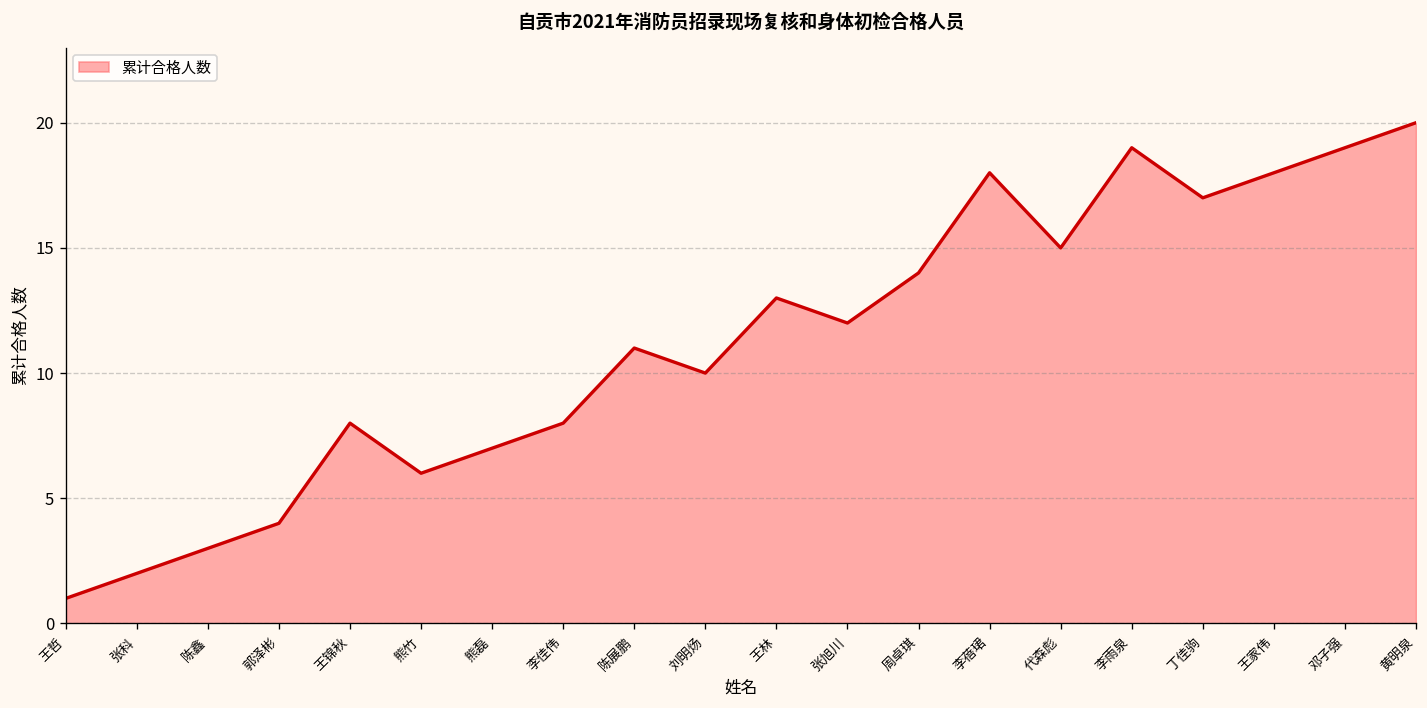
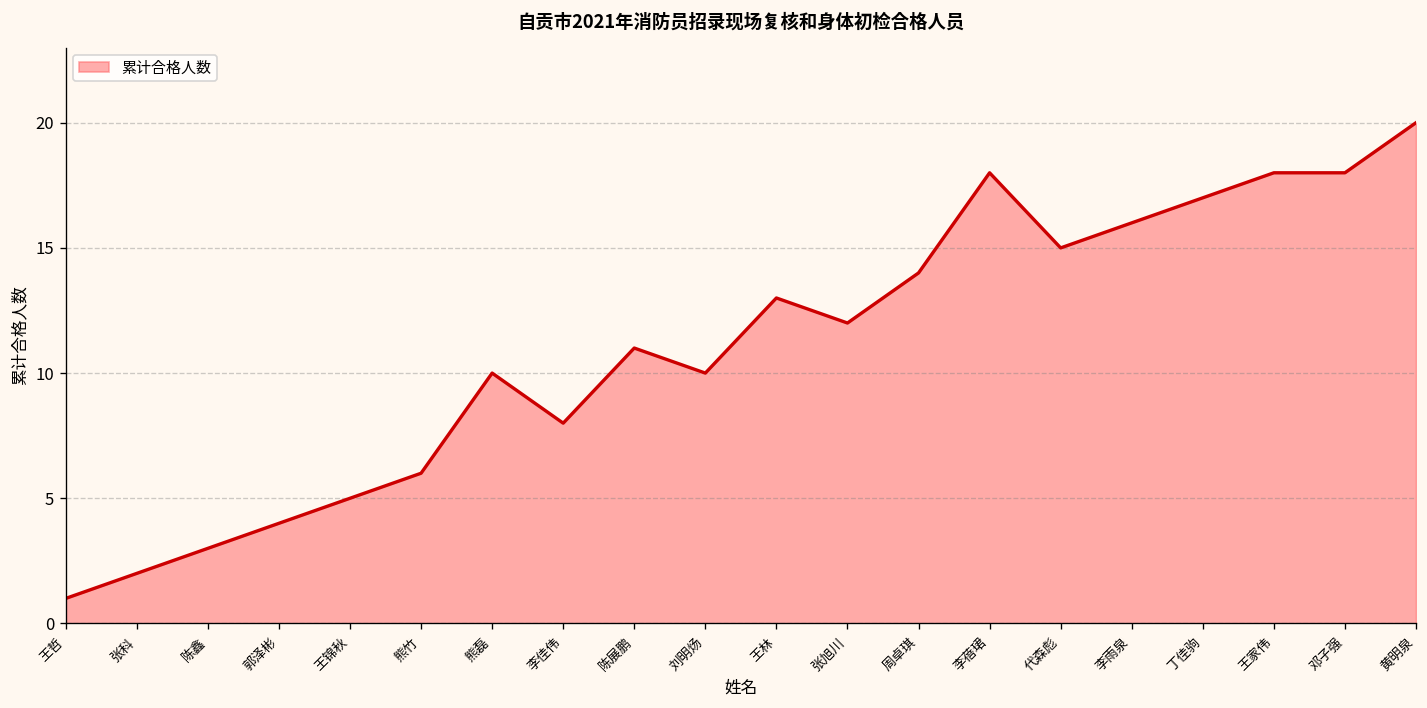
王锦秋: 8 -> 5
熊磊: 7 -> 10
李雨泉: 19 -> 16
邓子强: 19 -> 18
